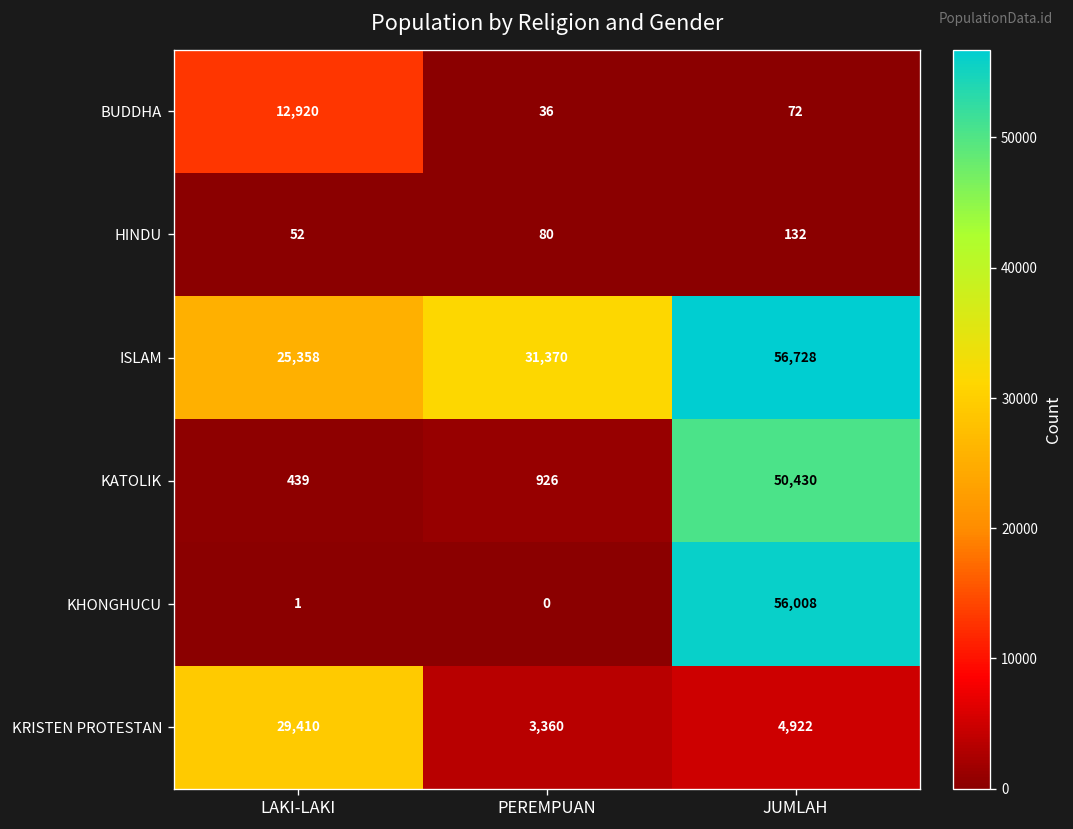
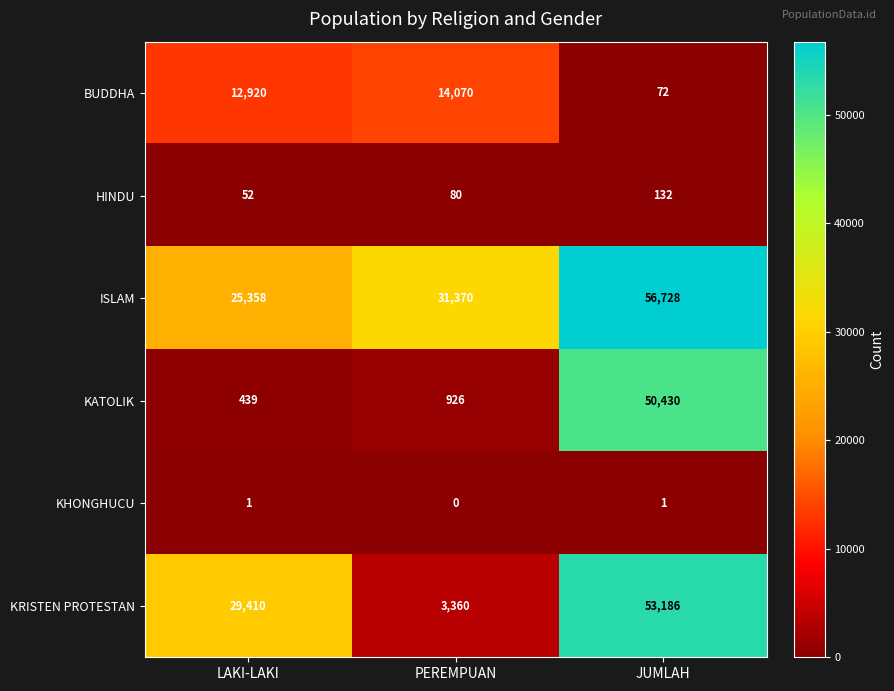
BUDDHA, PEREMPUAN: 36 -> 14,070
KHONGHUCU, JUMLAH: 56,008 -> 1
KRISTEN PROTESTAN, JUMLAH: 4,922 -> 53,186
